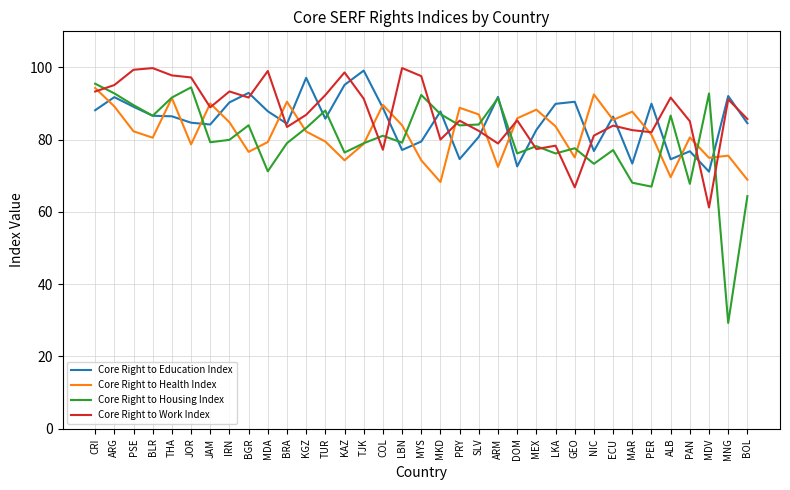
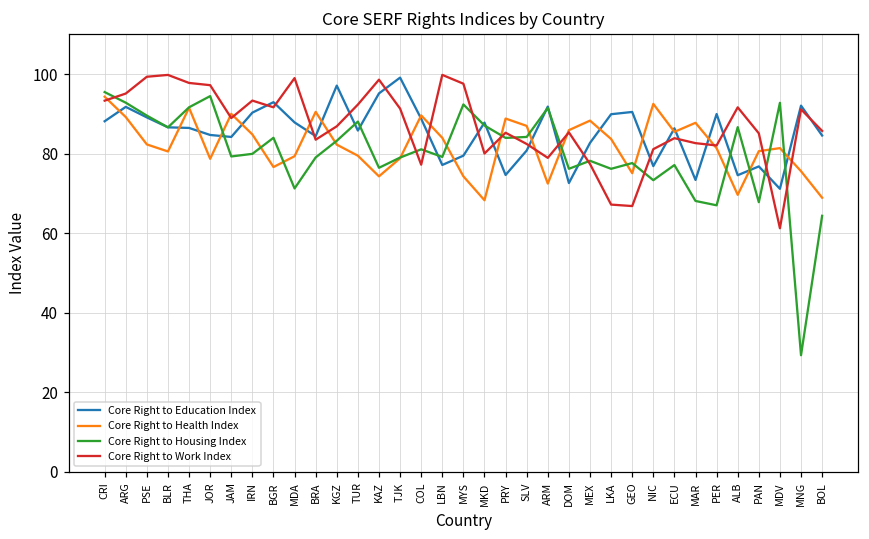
Core Right to Work Index, LKA: 78 -> 67
Core Right to Health Index, MDV: 75 -> 81
